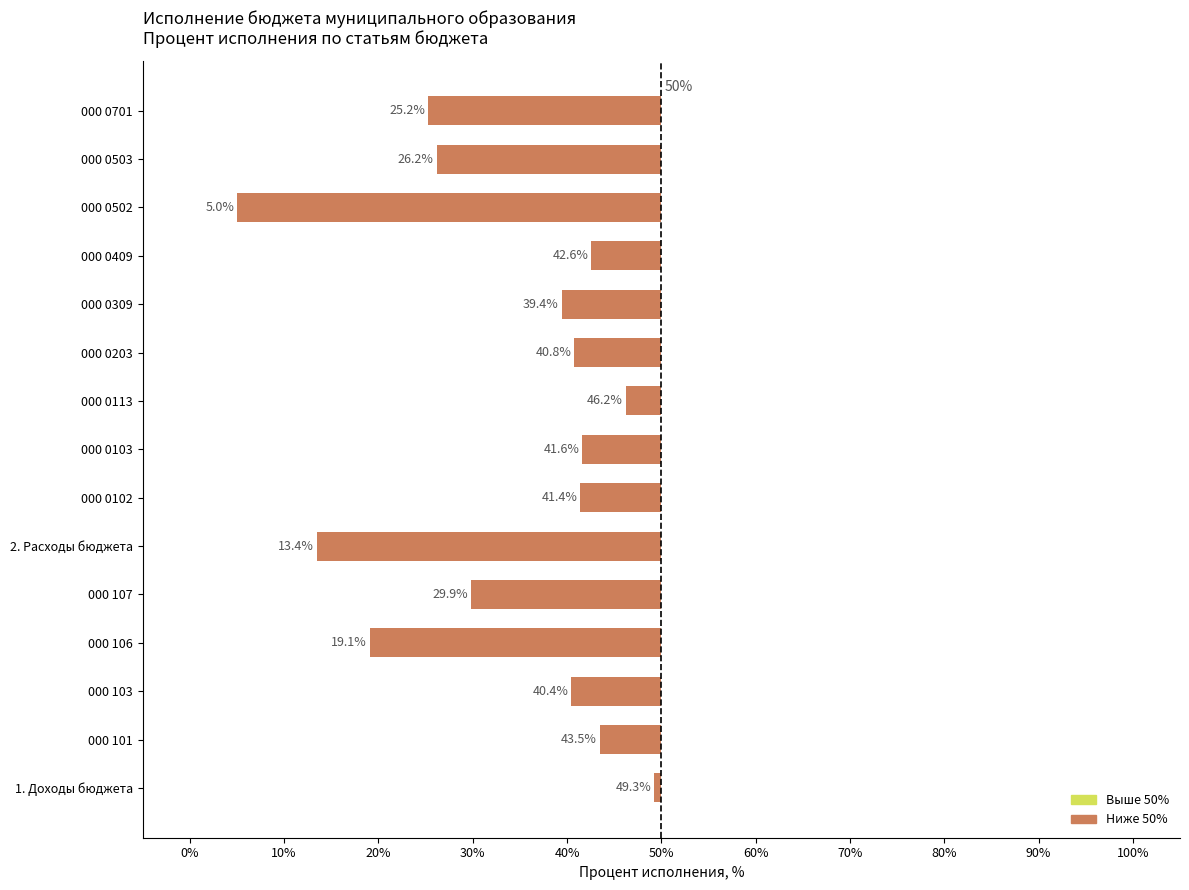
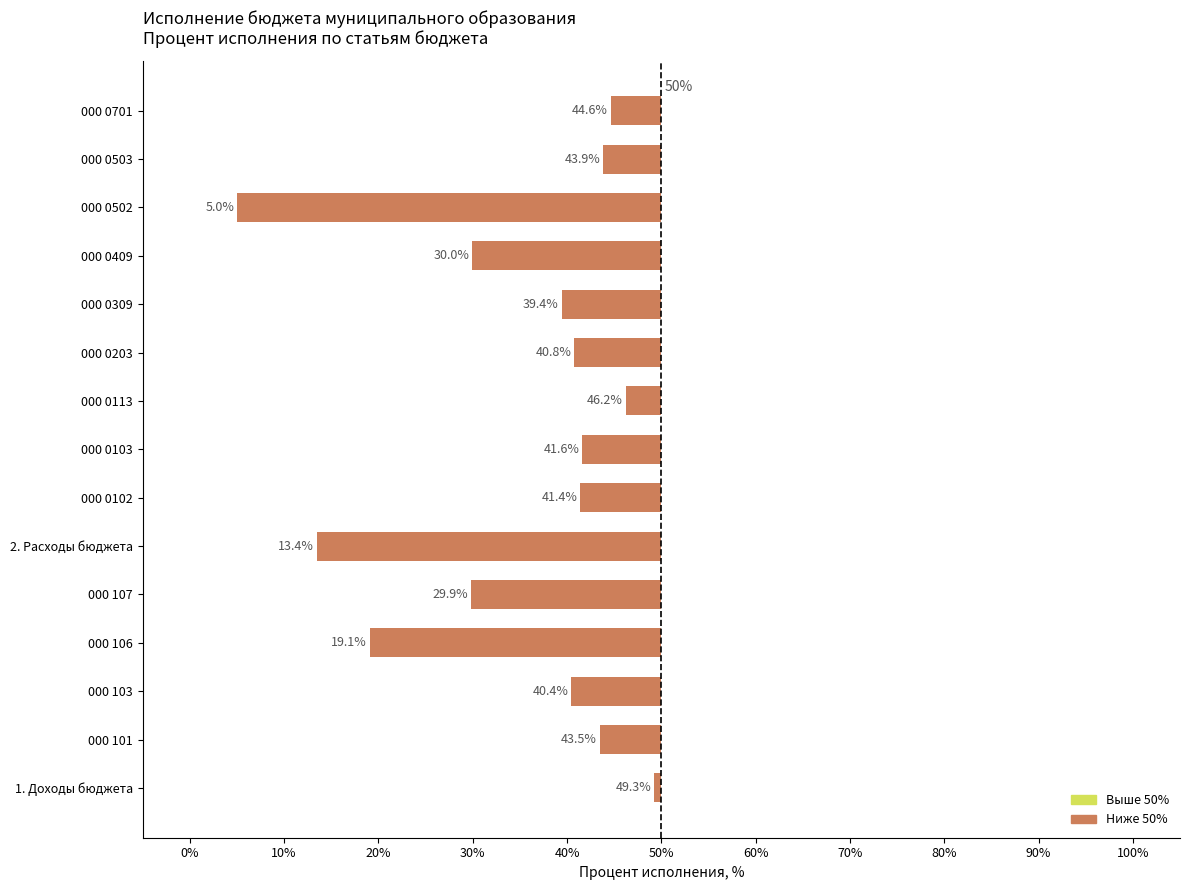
000 0701: 25.2% -> 44.6%
000 0503: 26.2% -> 43.9%
000 0409: 42.6% -> 30.0%
